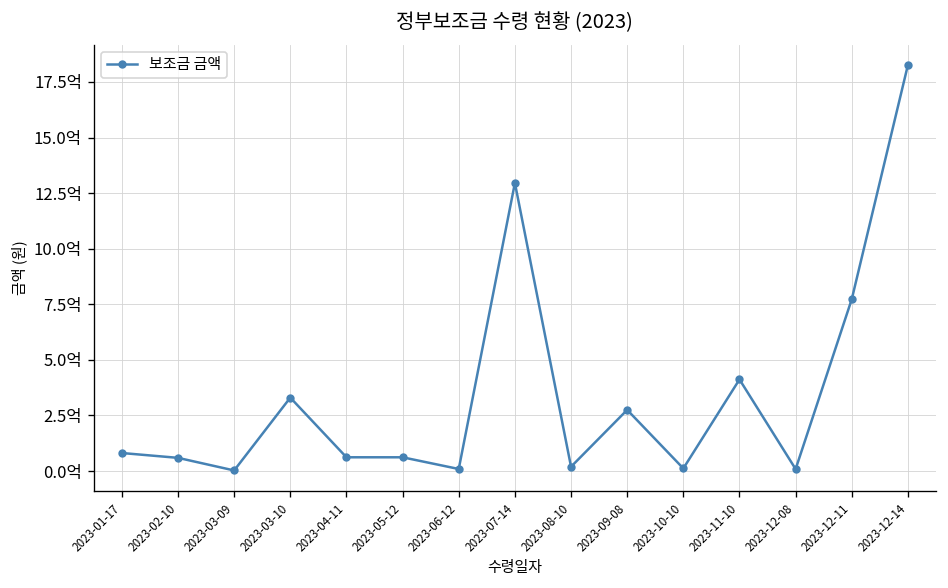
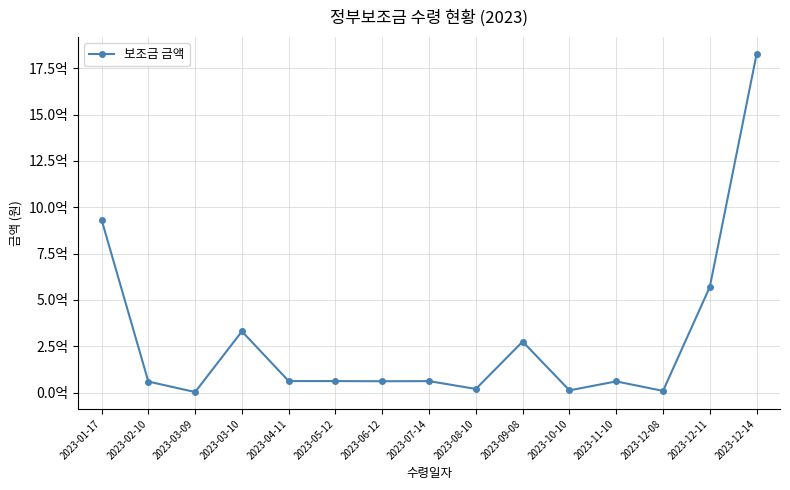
2023-01-17: 0.8억 -> 9.3억
2023-06-12: 0.1억 -> 0.6억
2023-07-14: 13.0억 -> 0.6억
2023-11-10: 4.1억 -> 0.6억
2023-12-11: 7.7억 -> 5.7억
